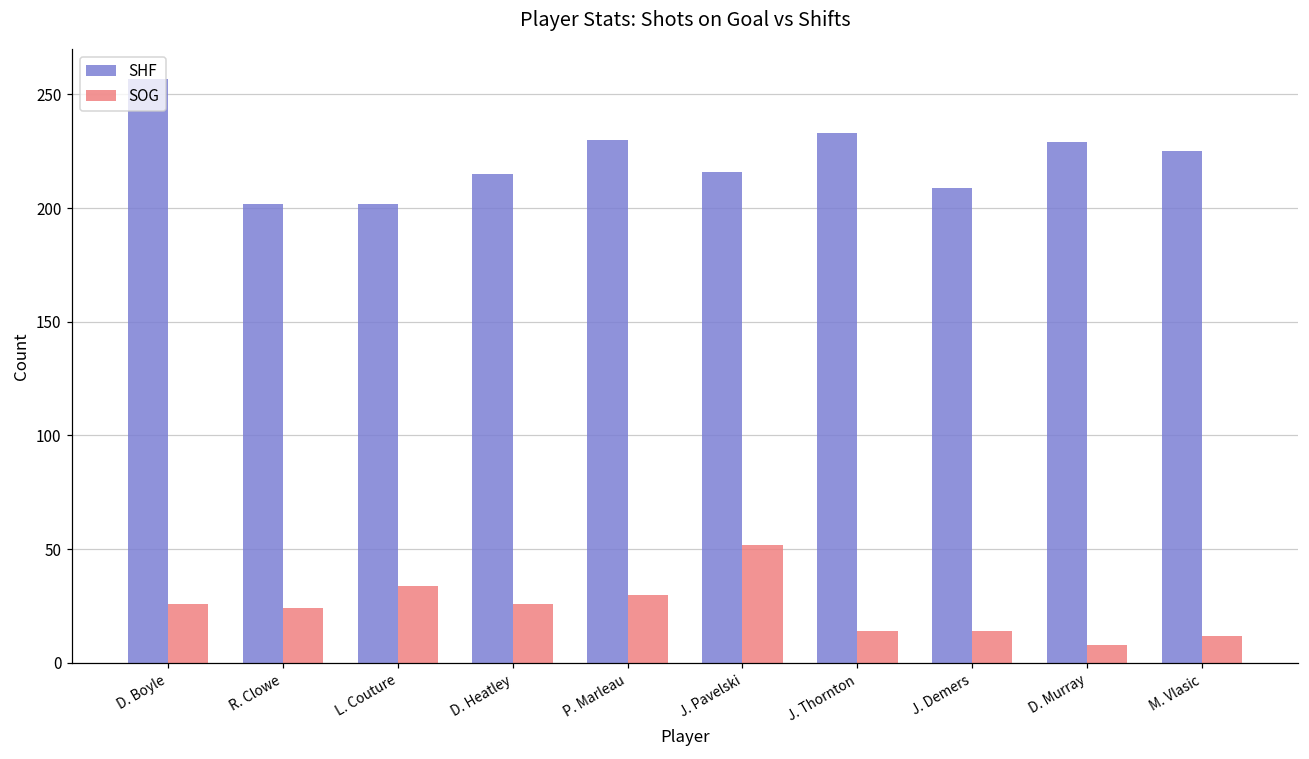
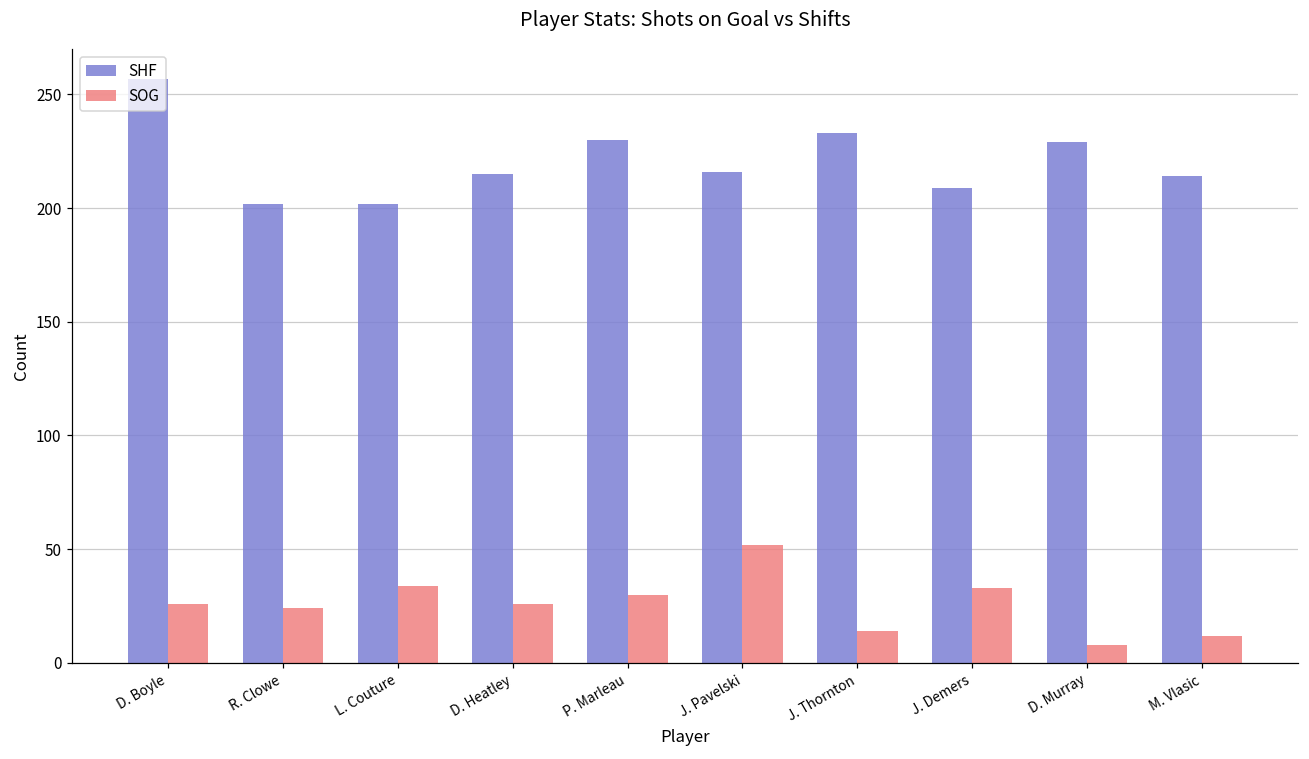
SOG, J. Demers: 14 -> 33
SHF, M. Vlasic: 225 -> 214
